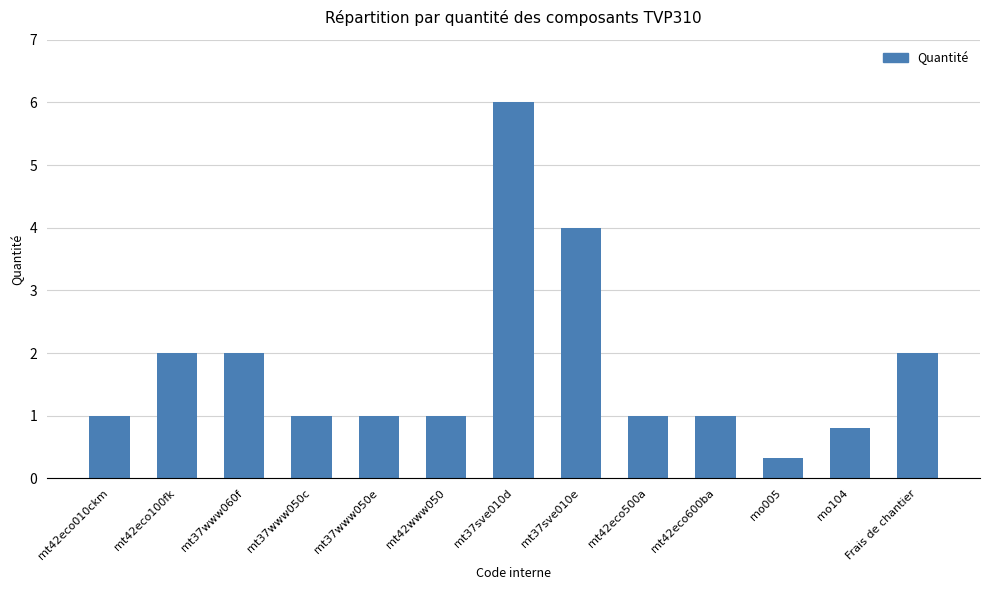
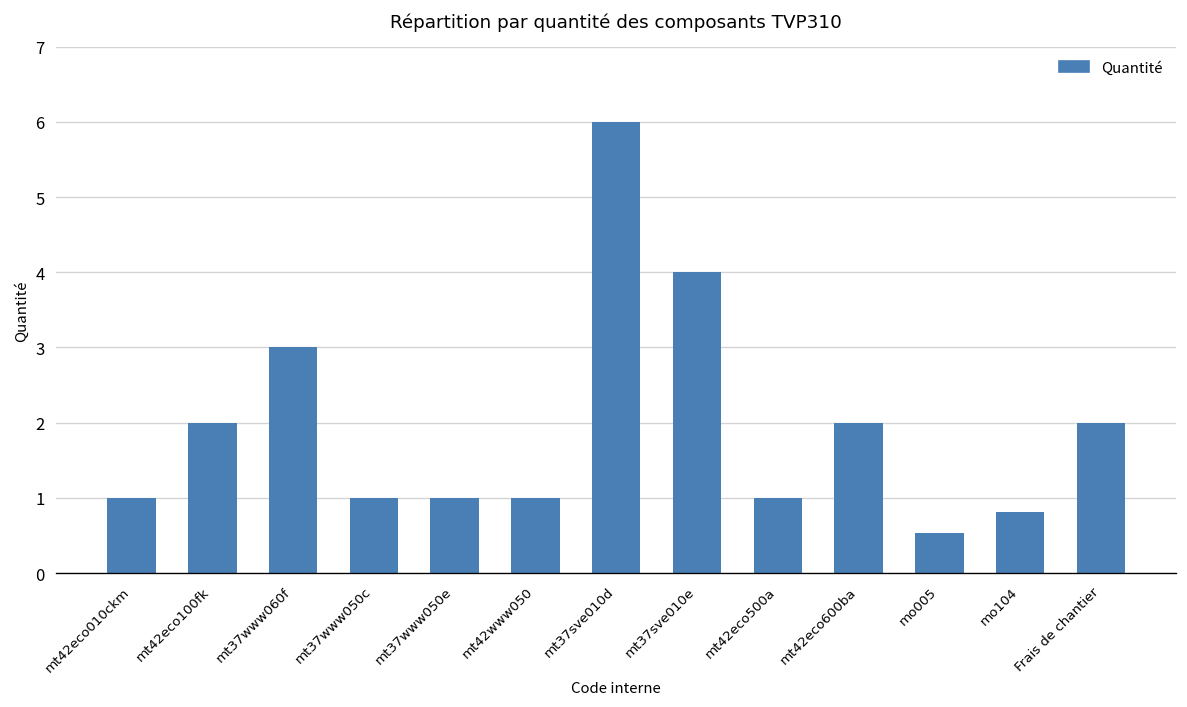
mt37www060f: 2 -> 3
mt42eco600ba: 1 -> 2
mo005: 0.3 -> 0.5
